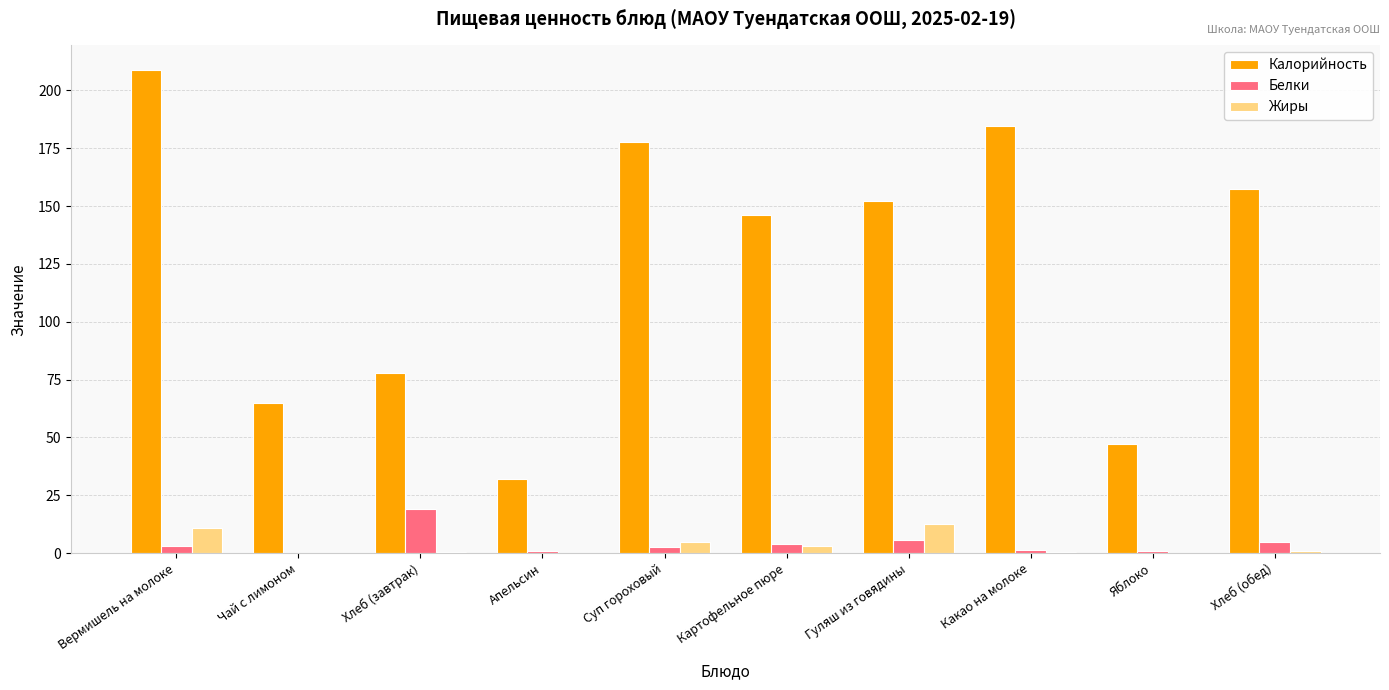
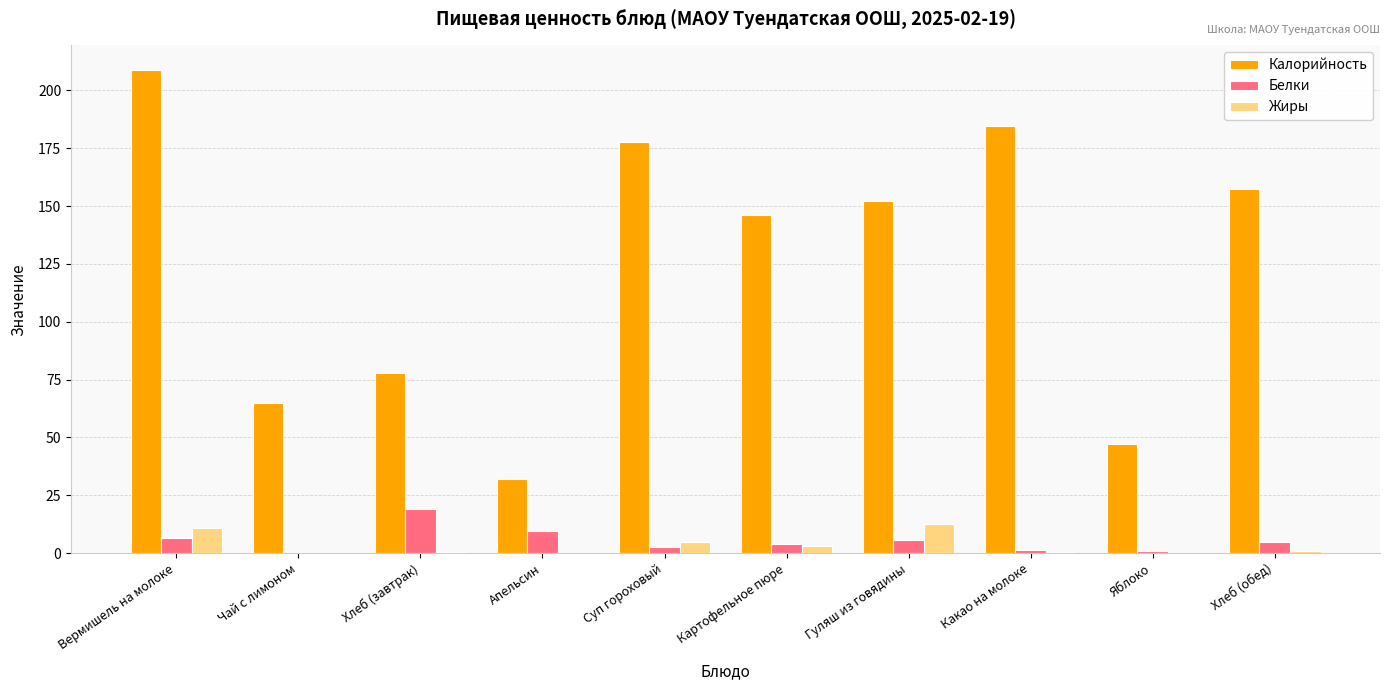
Белки, Вермишель на молоке: 3 -> 7
Белки, Апельсин: 1 -> 10
